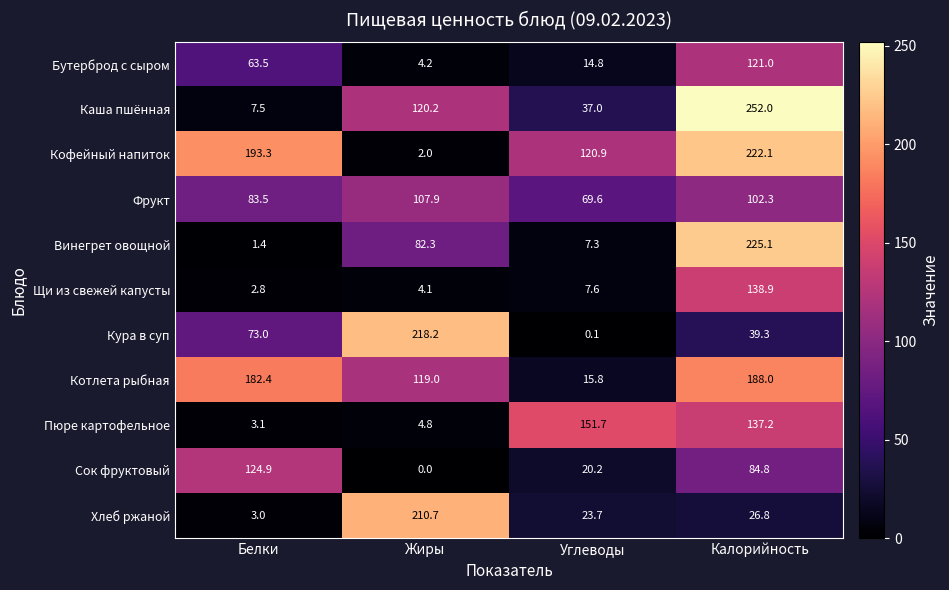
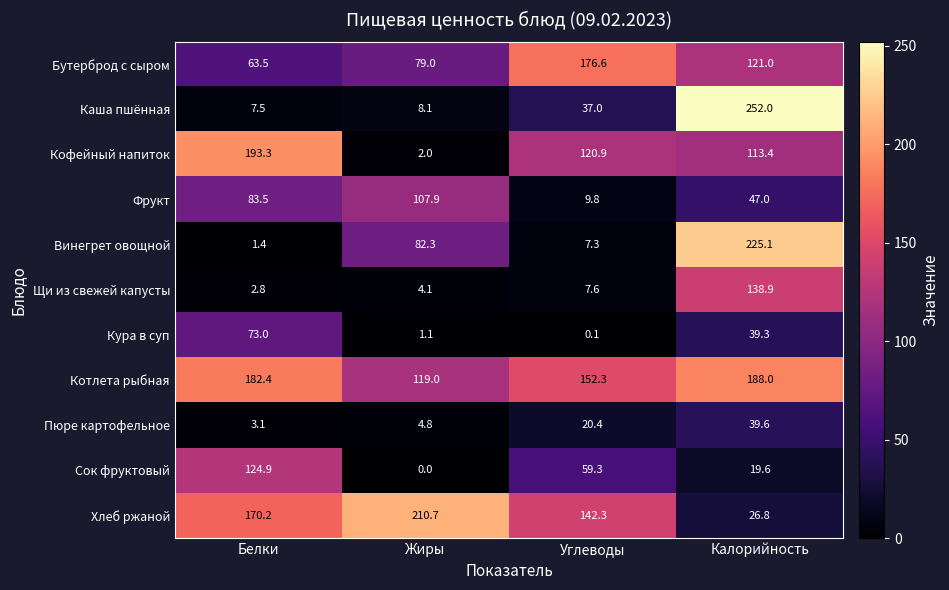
Бутерброд с сыром, Жиры: 4.2 -> 79.0
Бутерброд с сыром, Углеводы: 14.8 -> 176.6
Каша пшённая, Жиры: 120.2 -> 8.1
Кофейный напиток, Калорийность: 222.1 -> 113.4
Фрукт, Углеводы: 69.6 -> 9.8
Фрукт, Калорийность: 102.3 -> 47.0
Кура в суп, Жиры: 218.2 -> 1.1
Котлета рыбная, Углеводы: 15.8 -> 152.3
Пюре картофельное, Углеводы: 151.7 -> 20.4
Пюре картофельное, Калорийность: 137.2 -> 39.6
Сок фруктовый, Углеводы: 20.2 -> 59.3
Сок фруктовый, Калорийность: 84.8 -> 19.6
Хлеб ржаной, Белки: 3.0 -> 170.2
Хлеб ржаной, Углеводы: 23.7 -> 142.3
